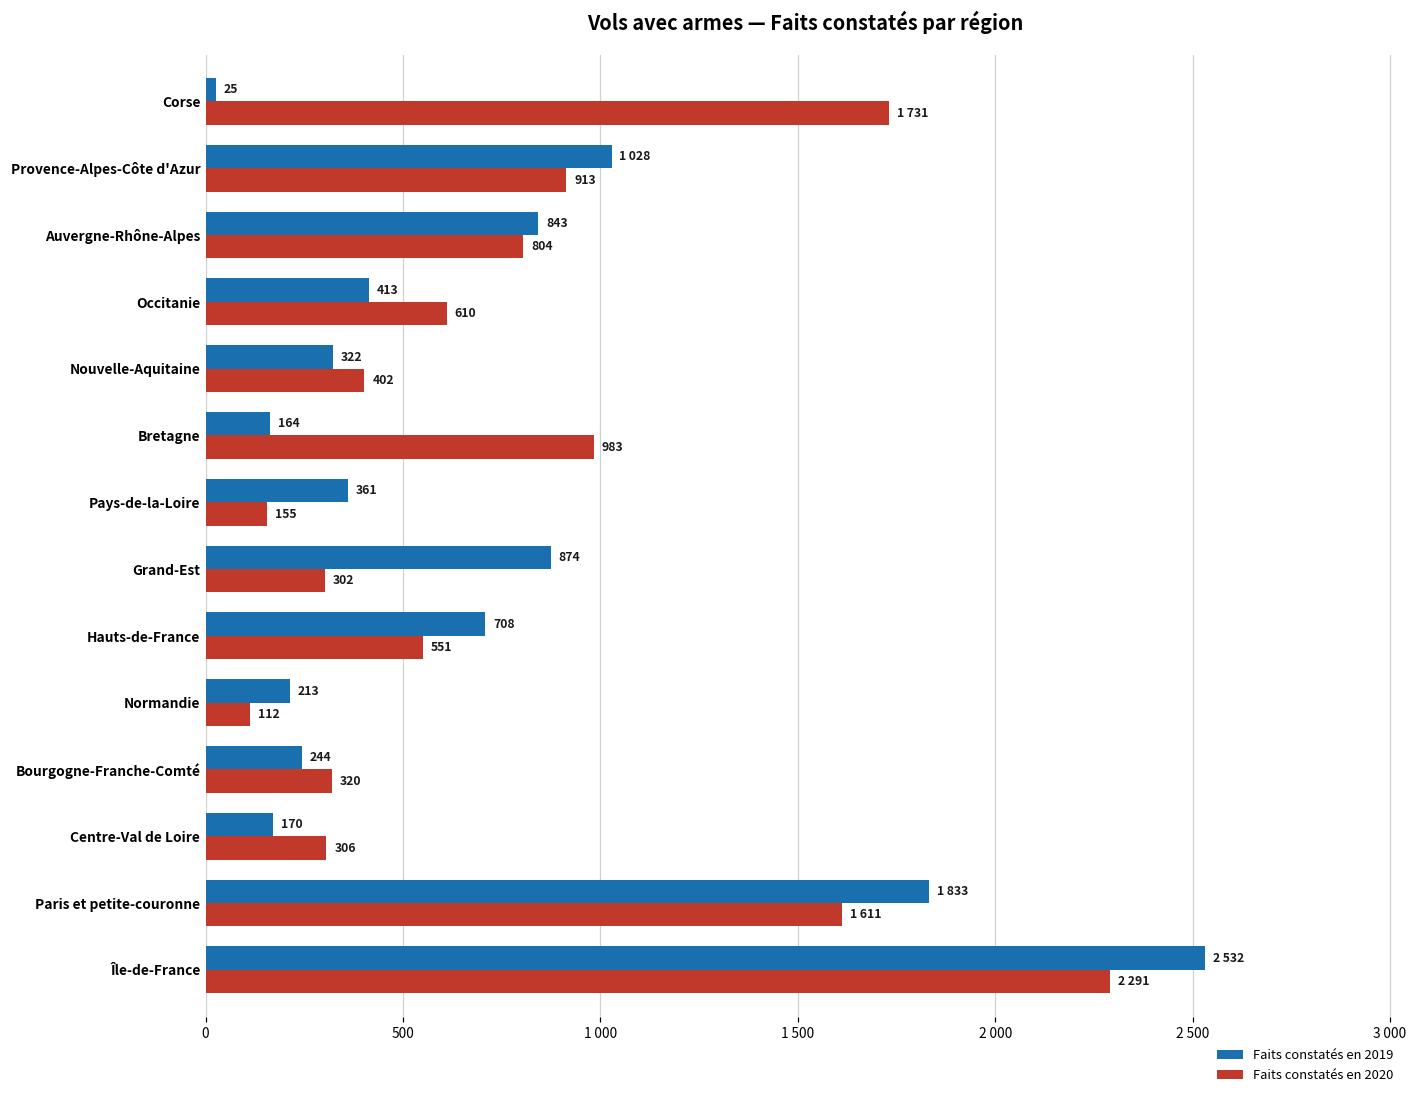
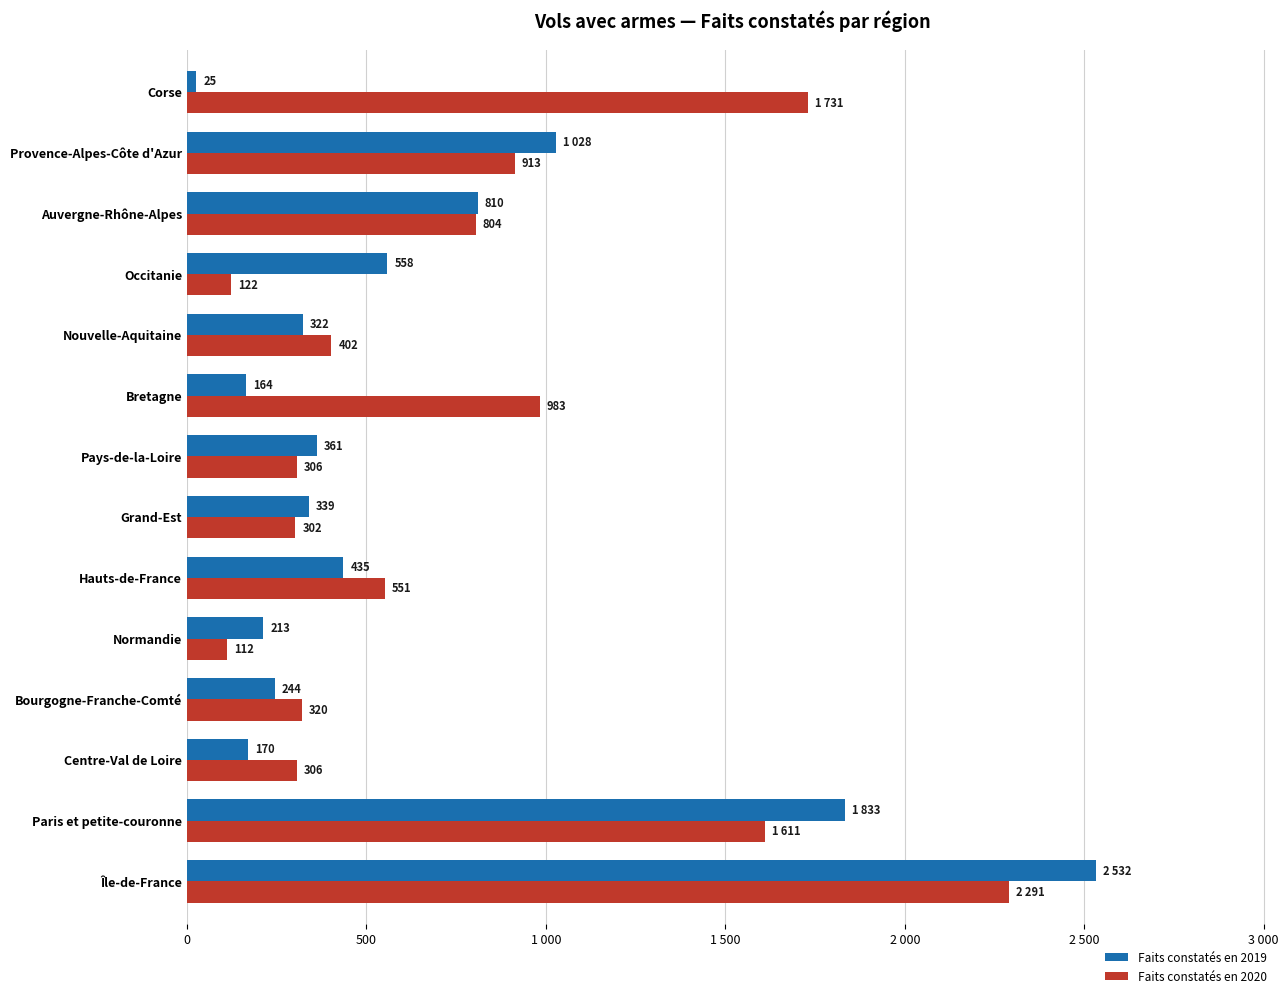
Faits constatés en 2019, Auvergne-Rhône-Alpes: 843 -> 810
Faits constatés en 2019, Occitanie: 413 -> 558
Faits constatés en 2020, Occitanie: 610 -> 122
Faits constatés en 2020, Pays-de-la-Loire: 155 -> 306
Faits constatés en 2019, Grand-Est: 874 -> 339
Faits constatés en 2019, Hauts-de-France: 708 -> 435
